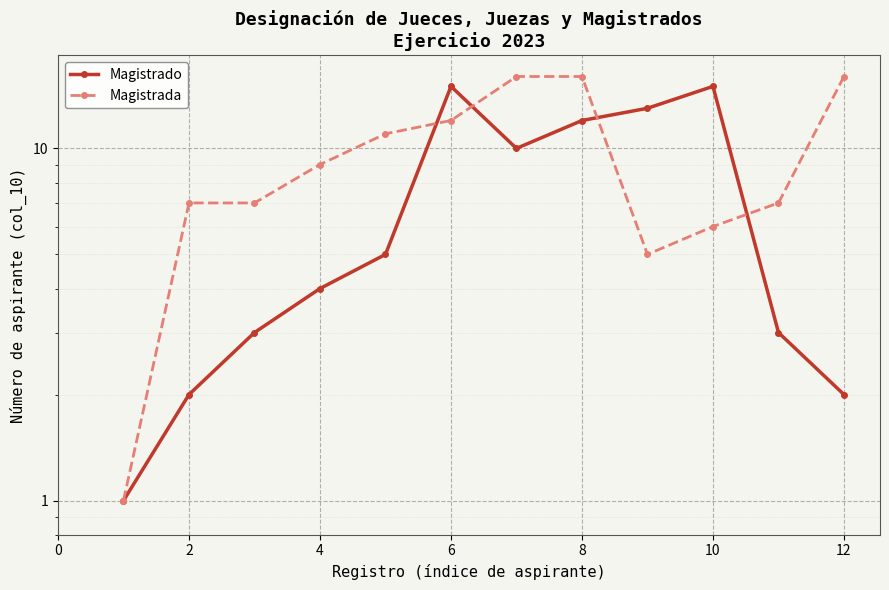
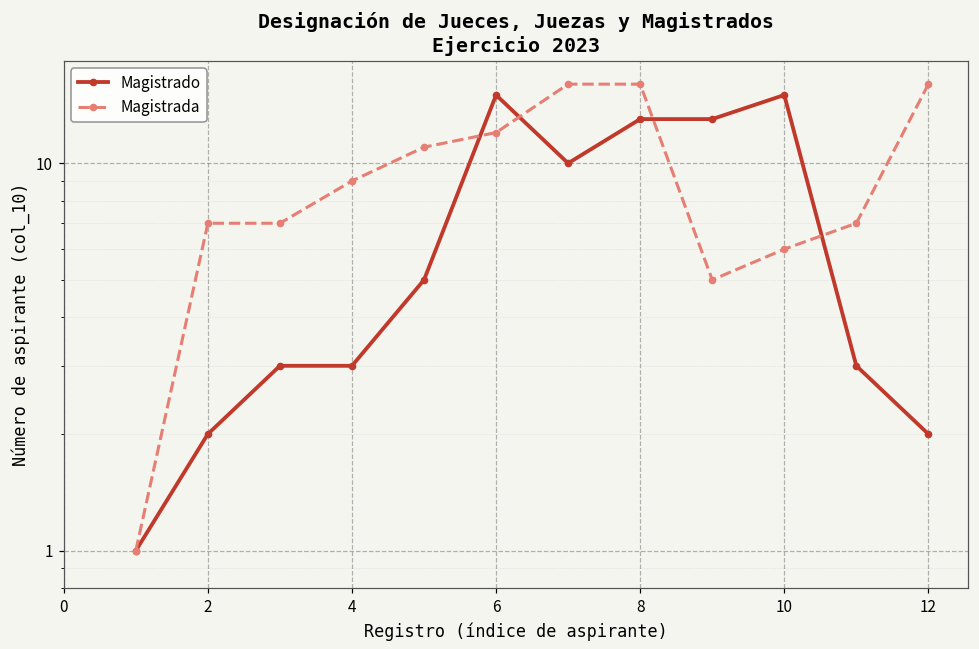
Magistrado, 4: 4 -> 3
Magistrado, 8: 12 -> 13
